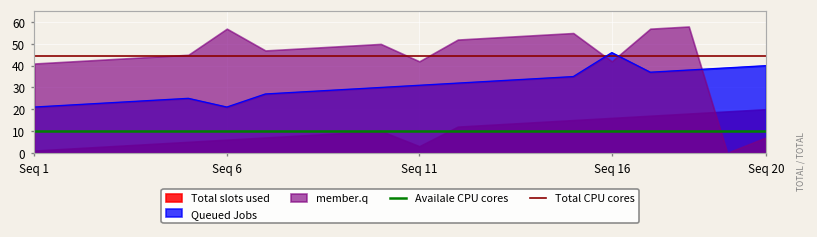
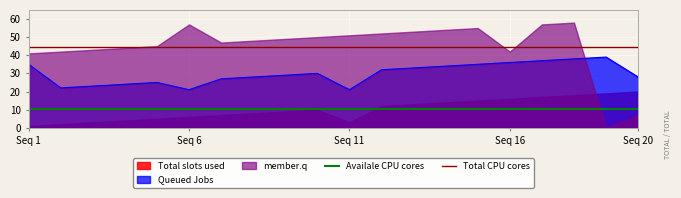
Queued Jobs, Seq 1: 21 -> 35
Queued Jobs, Seq 11: 31 -> 21
member.q, Seq 11: 42 -> 51
Queued Jobs, Seq 16: 46 -> 36
Queued Jobs, Seq 20: 40 -> 28
